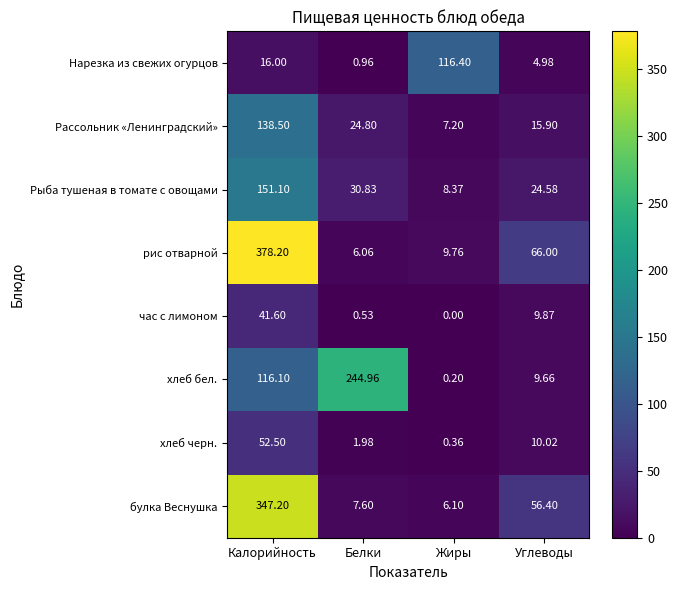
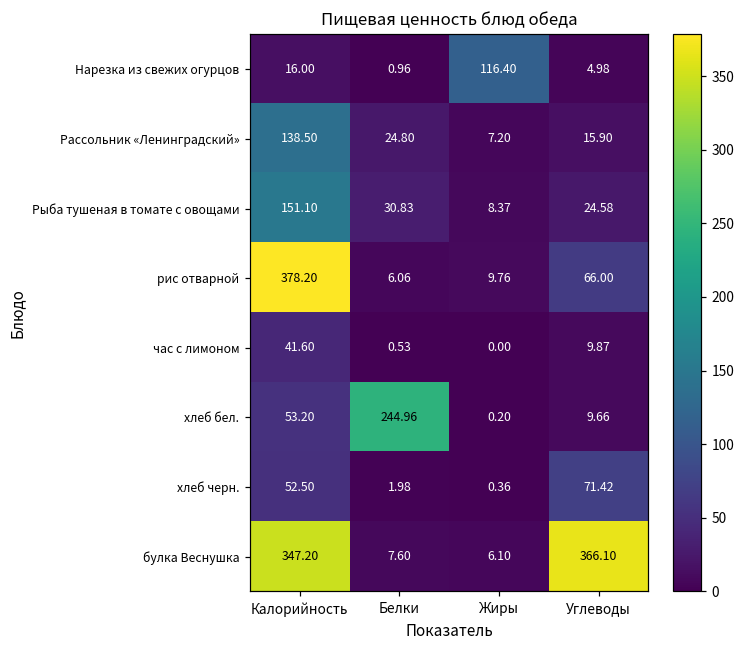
хлеб бел., Калорийность: 116.10 -> 53.20
хлеб черн., Углеводы: 10.02 -> 71.42
булка Веснушка, Углеводы: 56.40 -> 366.10
